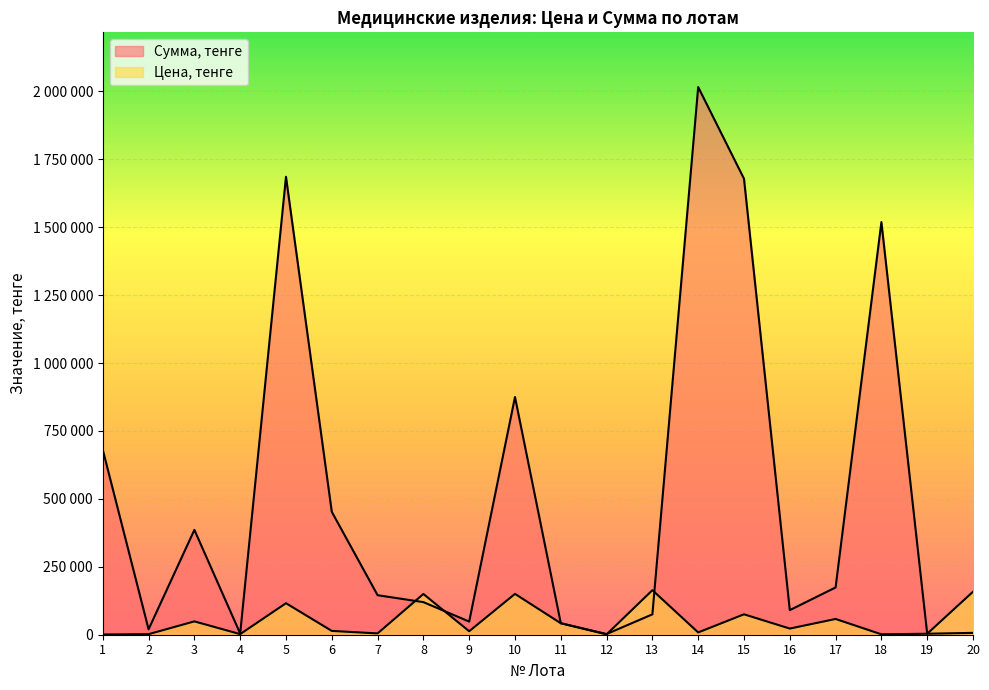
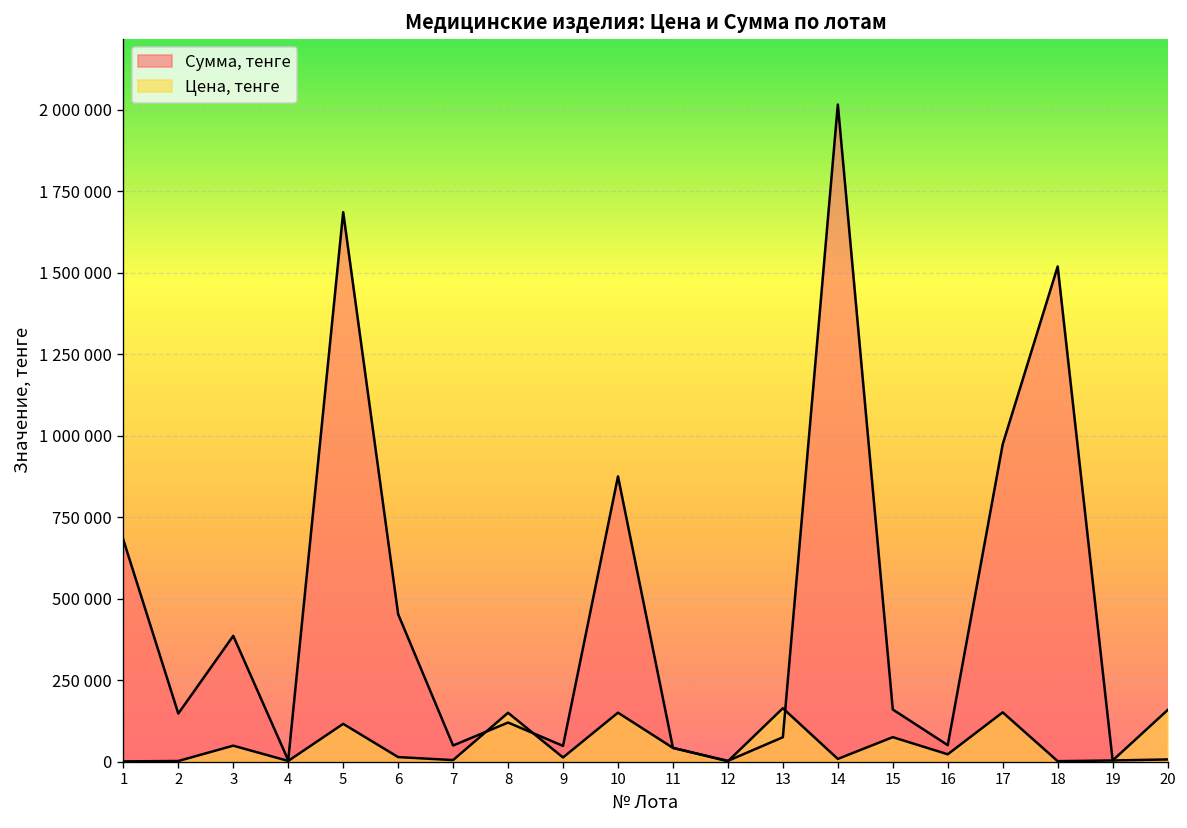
Сумма, тенге, 2: 20000 -> 150000
Сумма, тенге, 7: 150000 -> 50000
Сумма, тенге, 15: 1680000 -> 160000
Сумма, тенге, 16: 90000 -> 50000
Сумма, тенге, 17: 170000 -> 970000
Цена, тенге, 17: 60000 -> 150000
